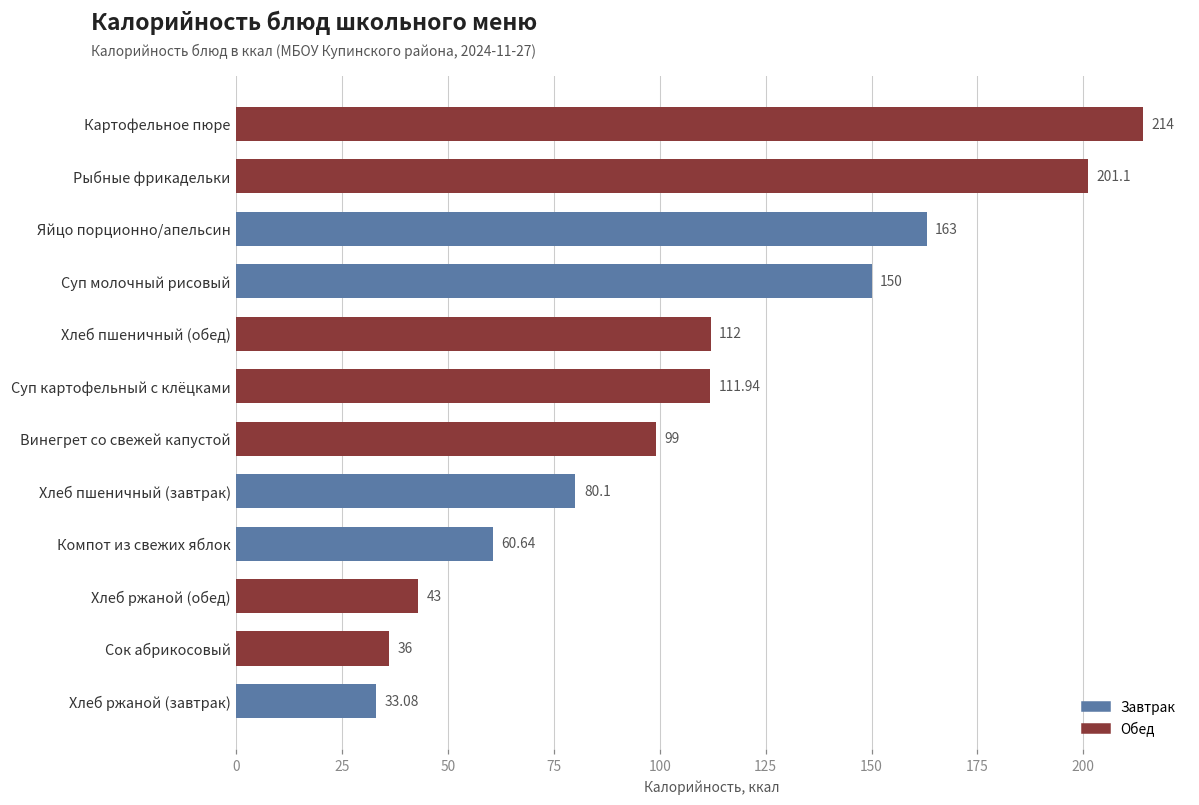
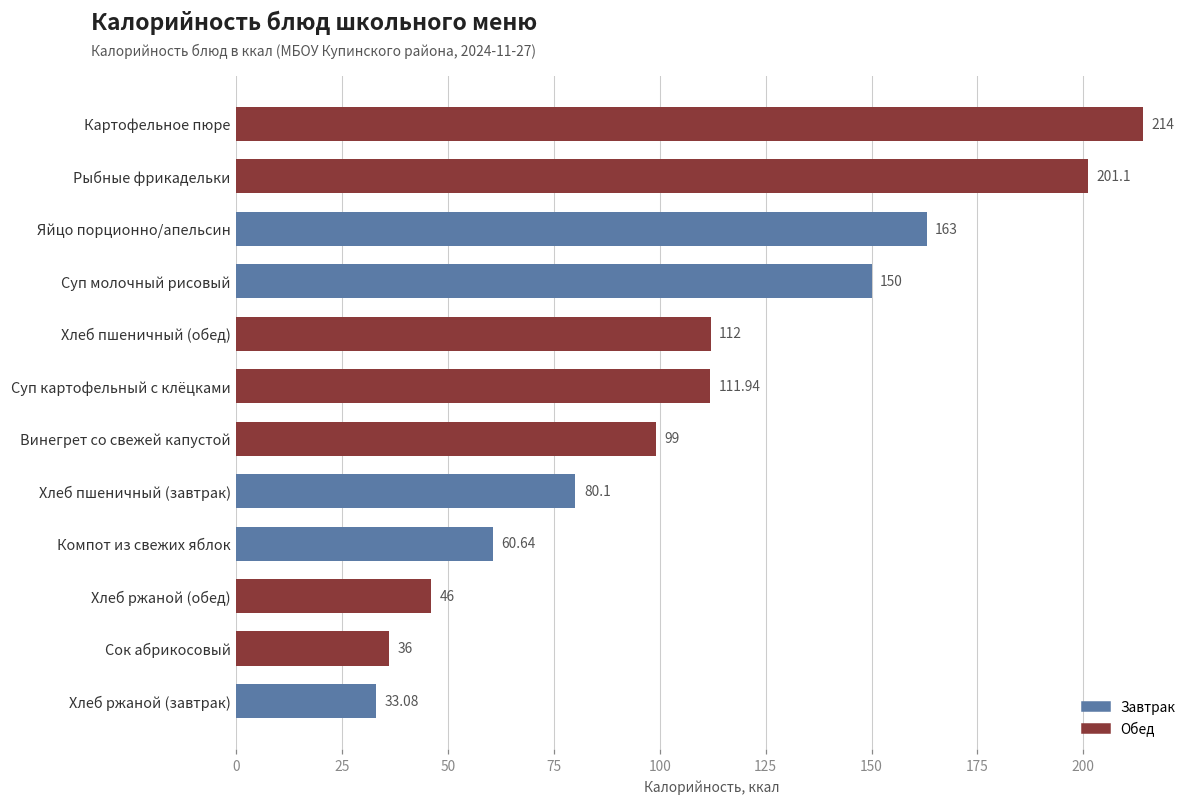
Хлеб ржаной (обед): 43 -> 46
